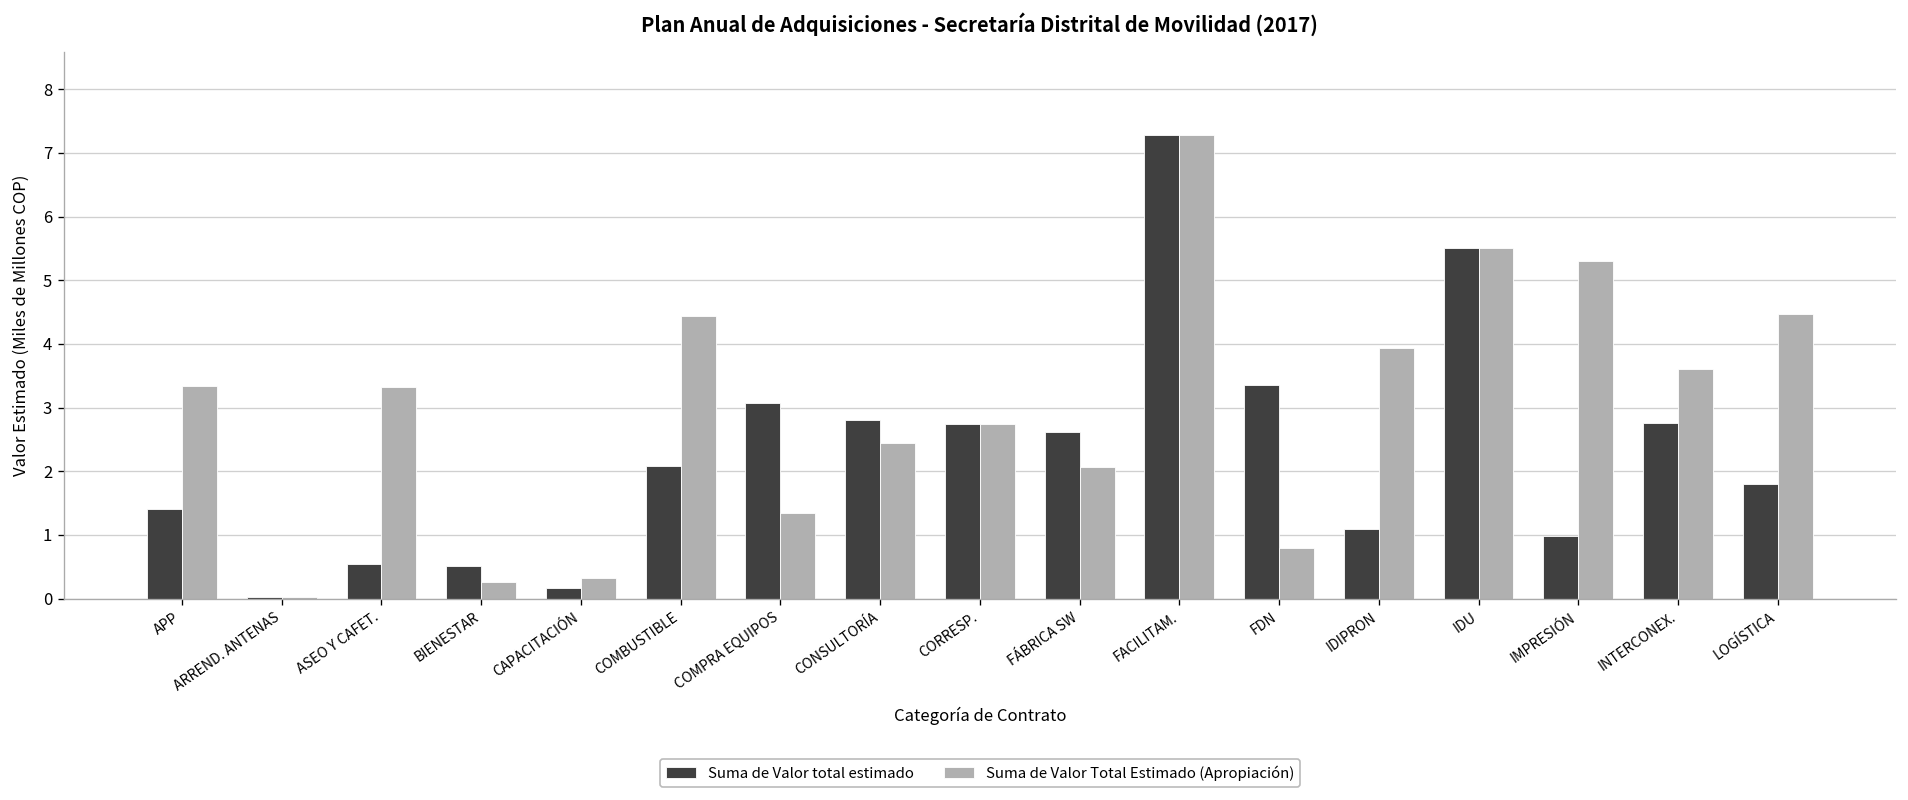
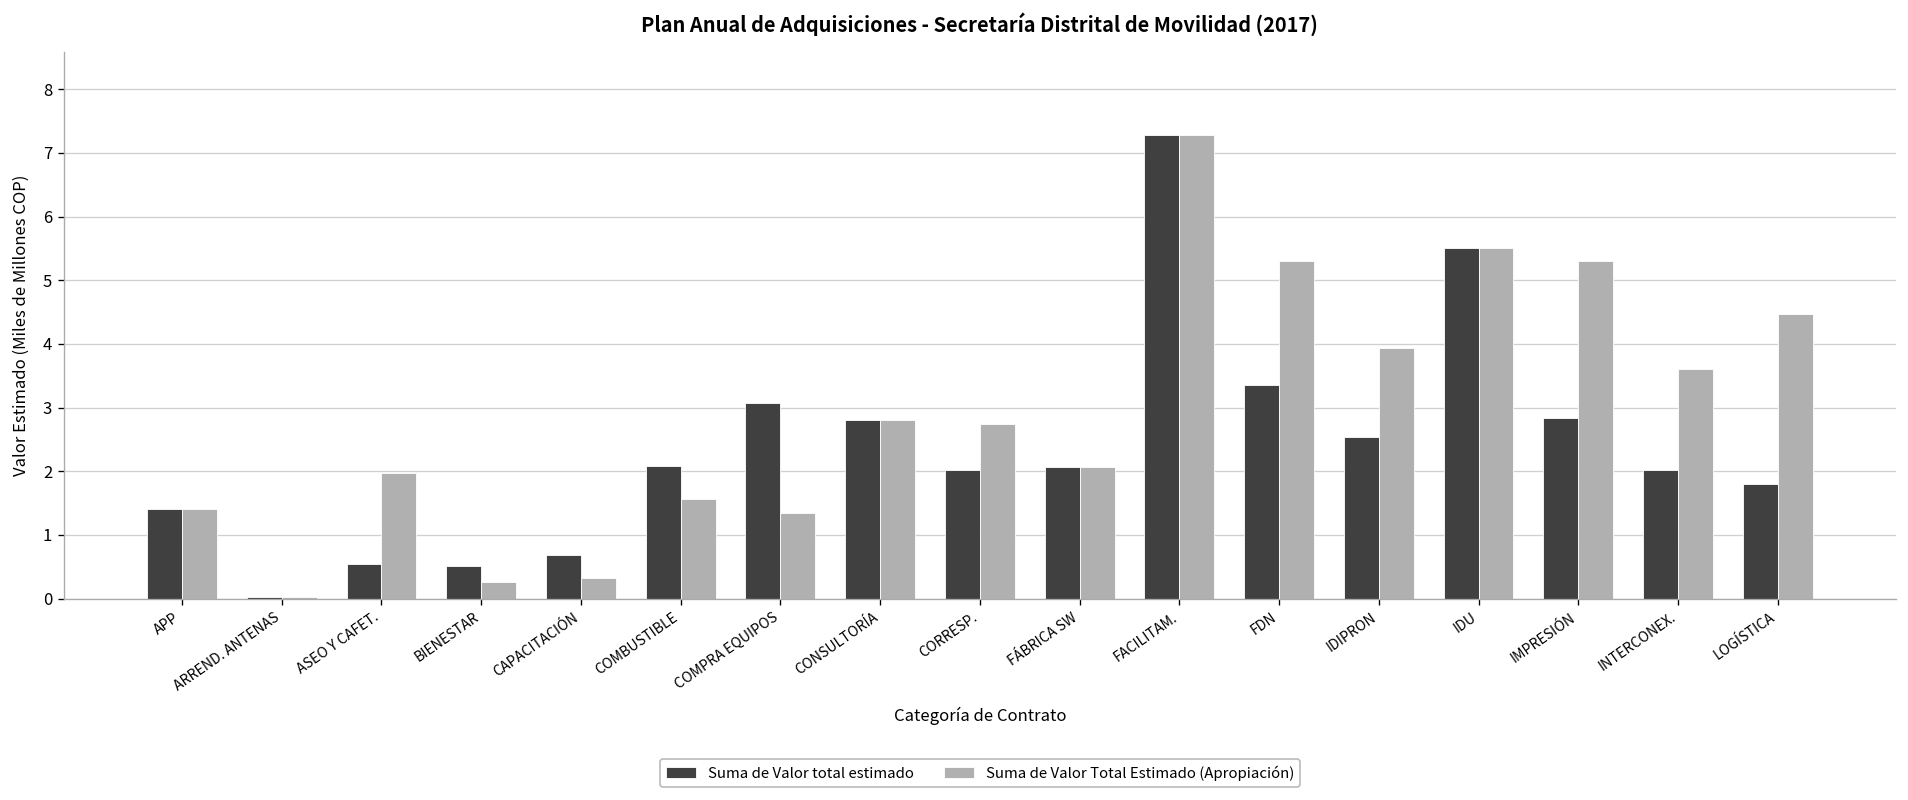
Suma de Valor Total Estimado (Apropiación), APP: 3.3 -> 1.4
Suma de Valor Total Estimado (Apropiación), ASEO Y CAFET.: 3.3 -> 2.0
Suma de Valor total estimado, CAPACITACIÓN: 0.2 -> 0.7
Suma de Valor Total Estimado (Apropiación), COMBUSTIBLE: 4.4 -> 1.6
Suma de Valor Total Estimado (Apropiación), CONSULTORÍA: 2.4 -> 2.8
Suma de Valor total estimado, CORRESP.: 2.7 -> 2.0
Suma de Valor total estimado, FÁBRICA SW: 2.6 -> 2.1
Suma de Valor Total Estimado (Apropiación), FDN: 0.8 -> 5.3
Suma de Valor total estimado, IDIPRON: 1.1 -> 2.5
Suma de Valor total estimado, IMPRESIÓN: 1.0 -> 2.8
Suma de Valor total estimado, INTERCONEX.: 2.8 -> 2.0
